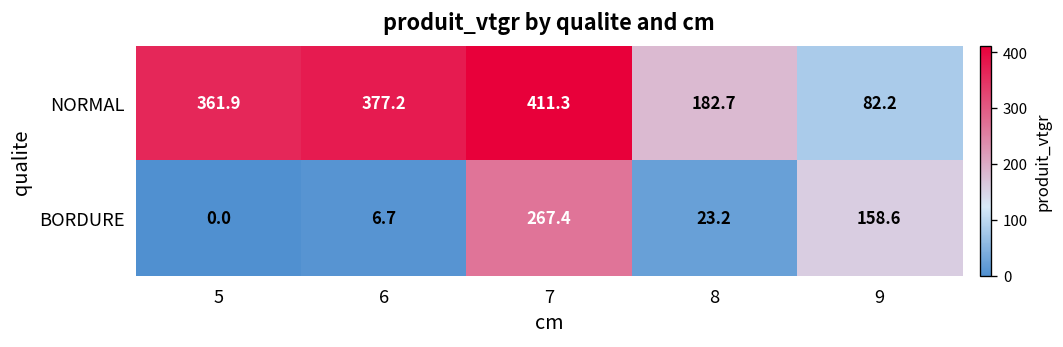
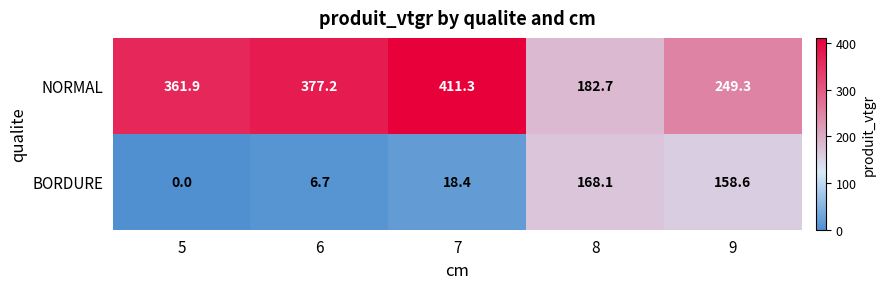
NORMAL, 9: 82.2 -> 249.3
BORDURE, 7: 267.4 -> 18.4
BORDURE, 8: 23.2 -> 168.1
